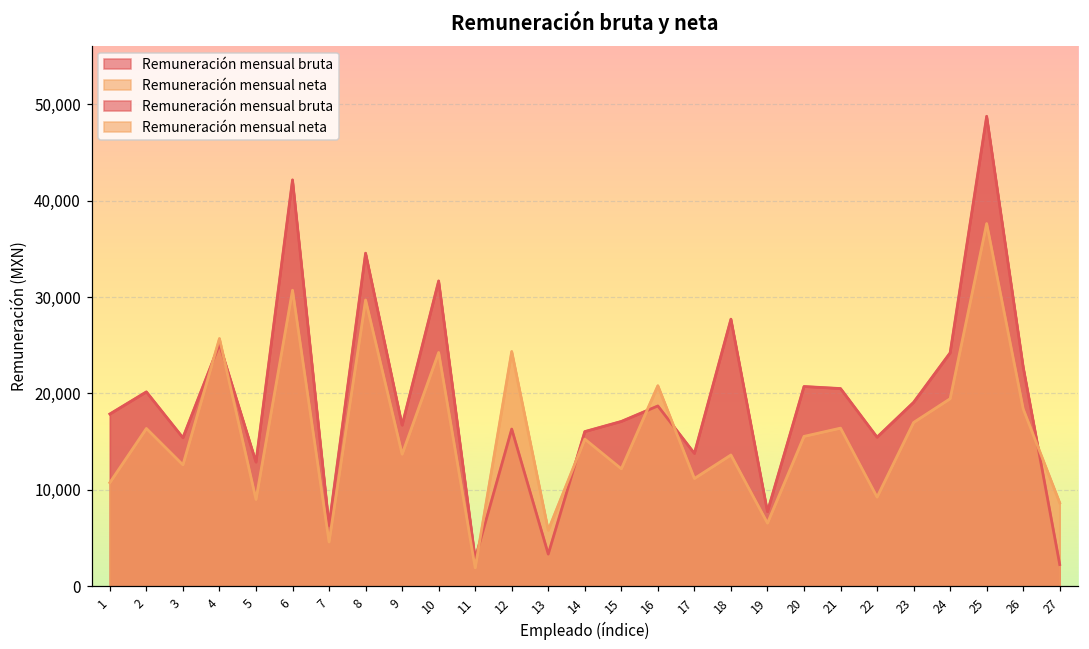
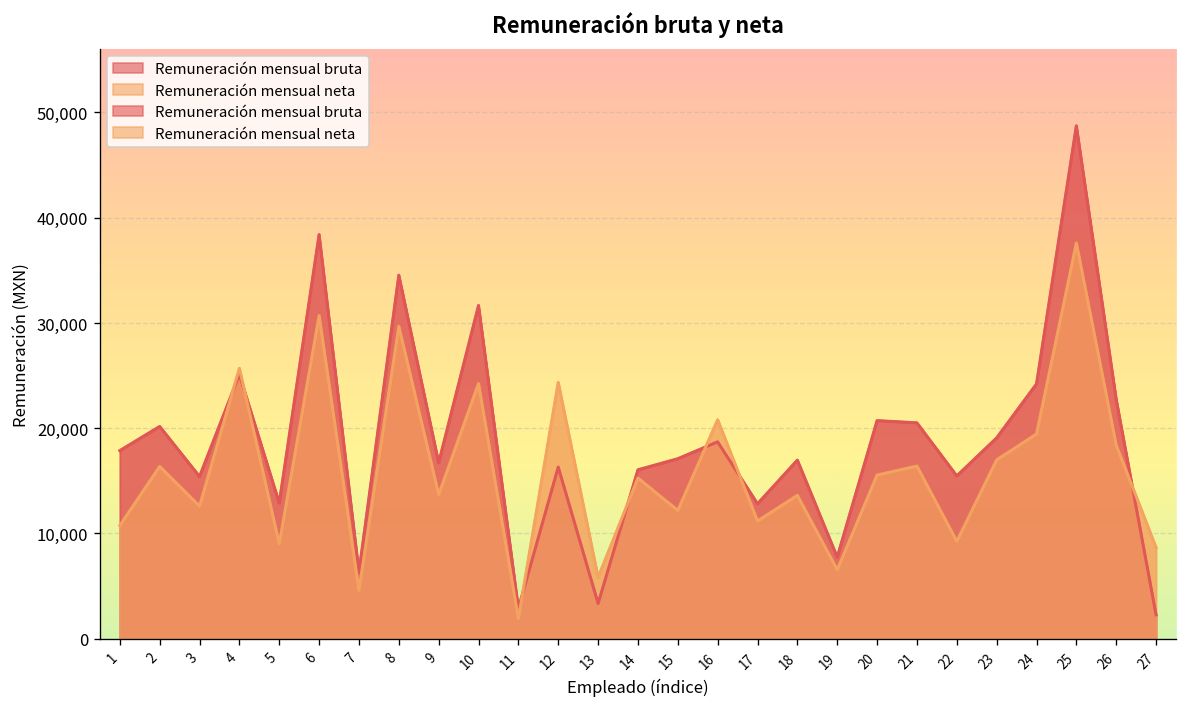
Remuneración mensual bruta, 6: 42,000 -> 38,000
Remuneración mensual bruta, 17: 14,000 -> 13,000
Remuneración mensual bruta, 18: 28,000 -> 17,000
